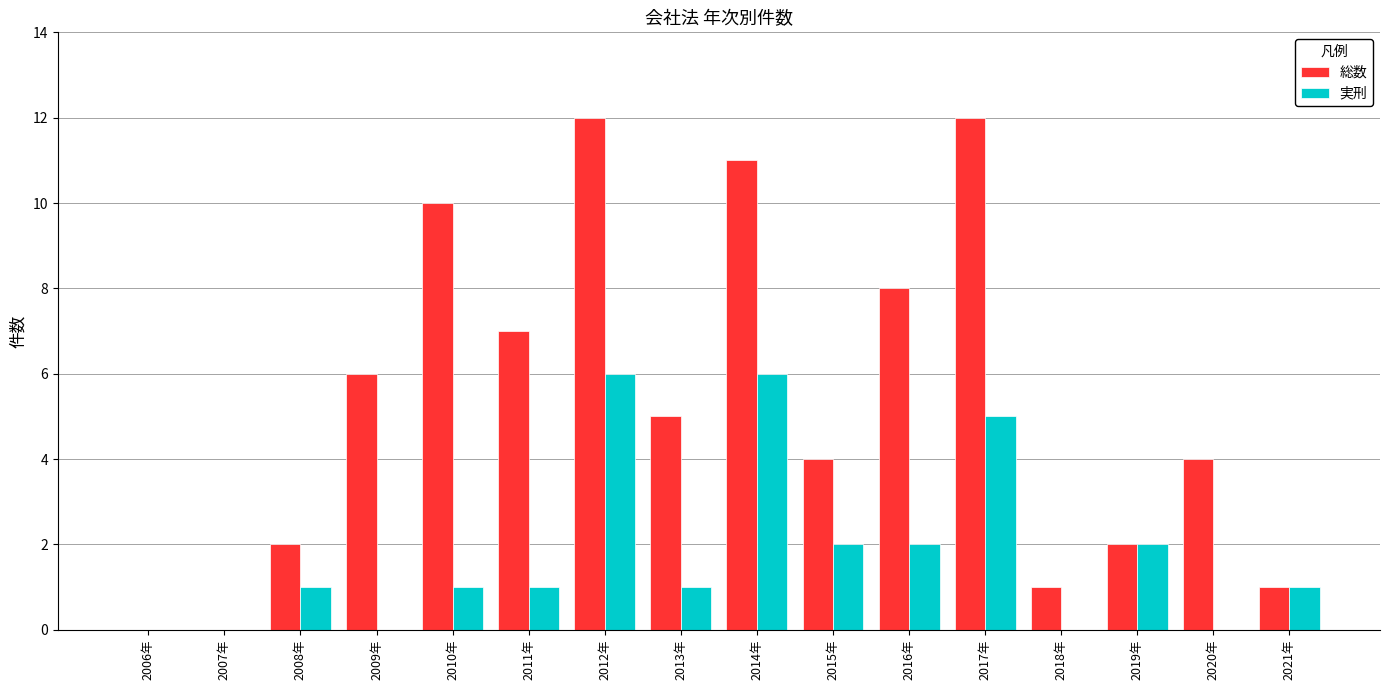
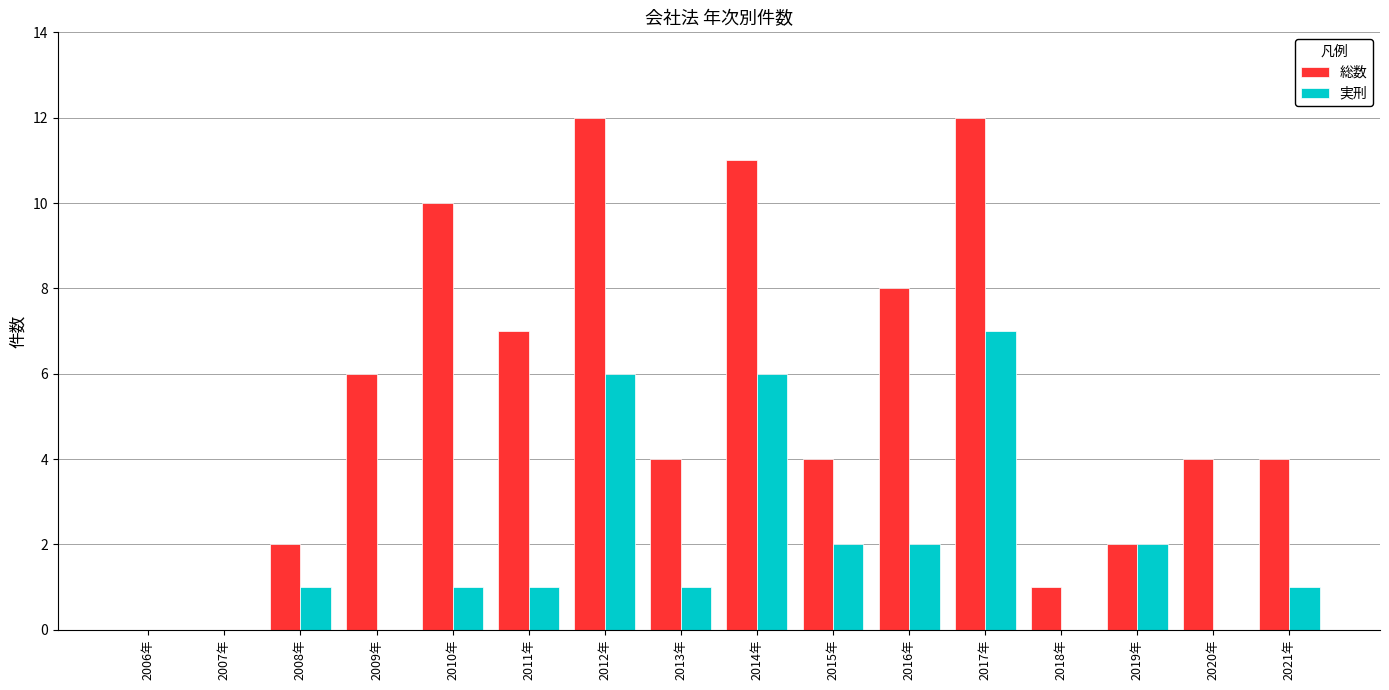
総数, 2013年: 5 -> 4
実刑, 2017年: 5 -> 7
総数, 2021年: 1 -> 4
